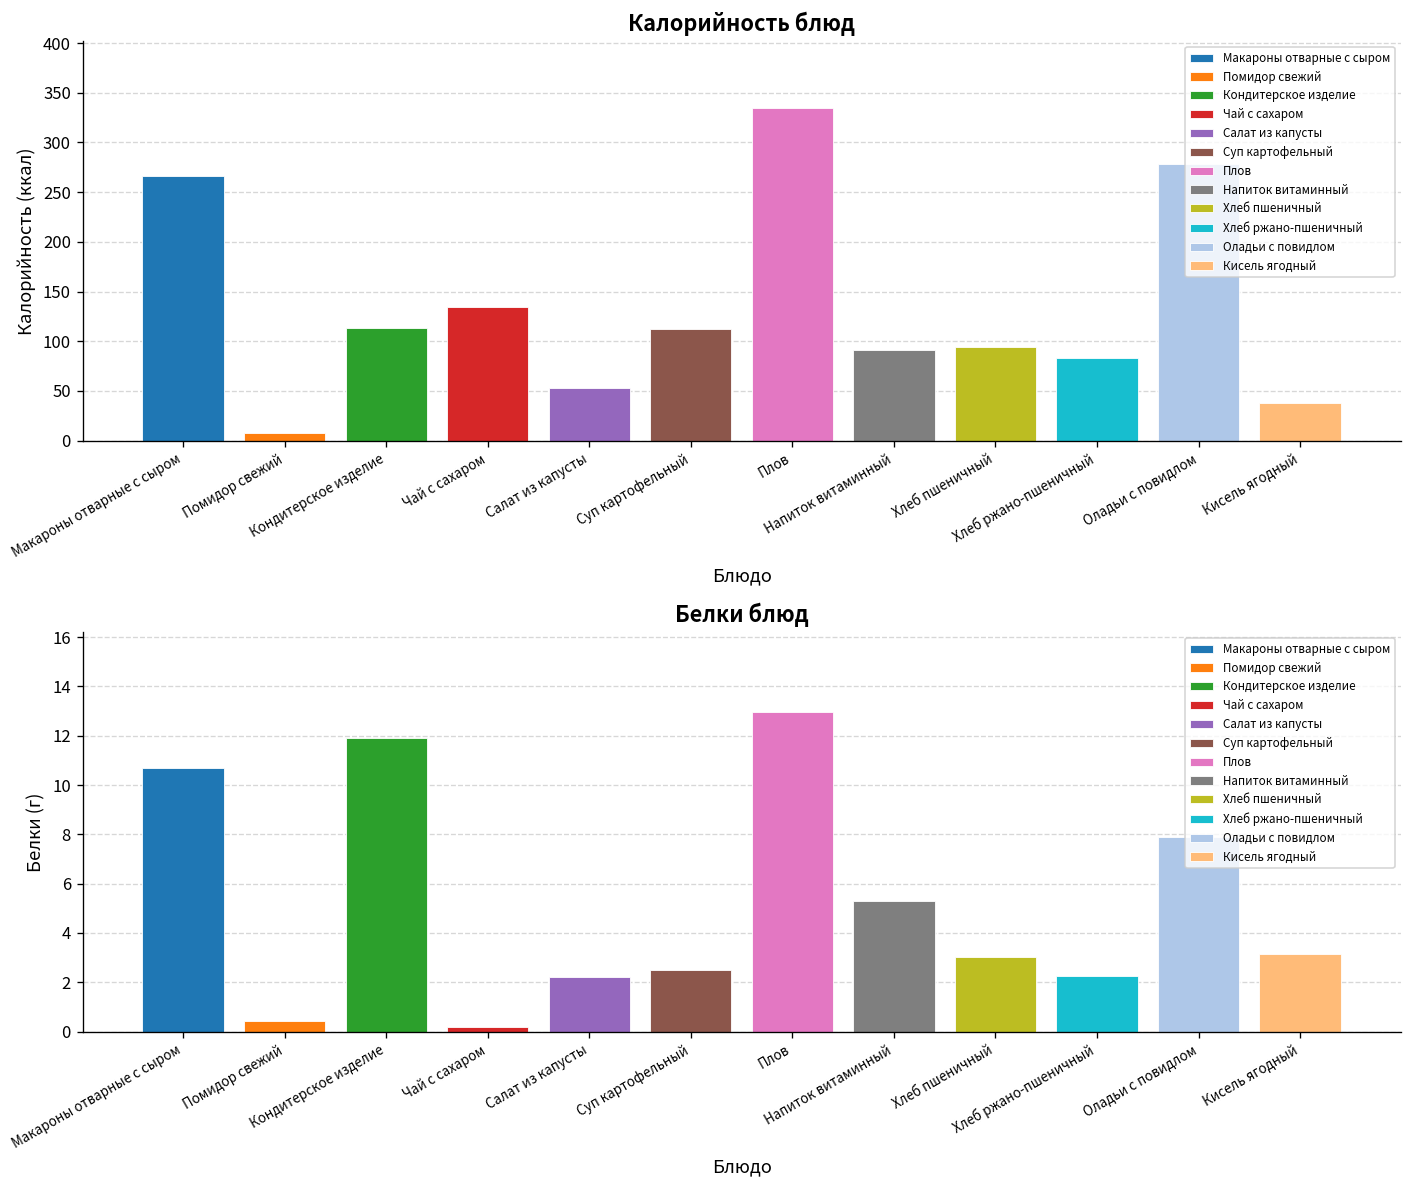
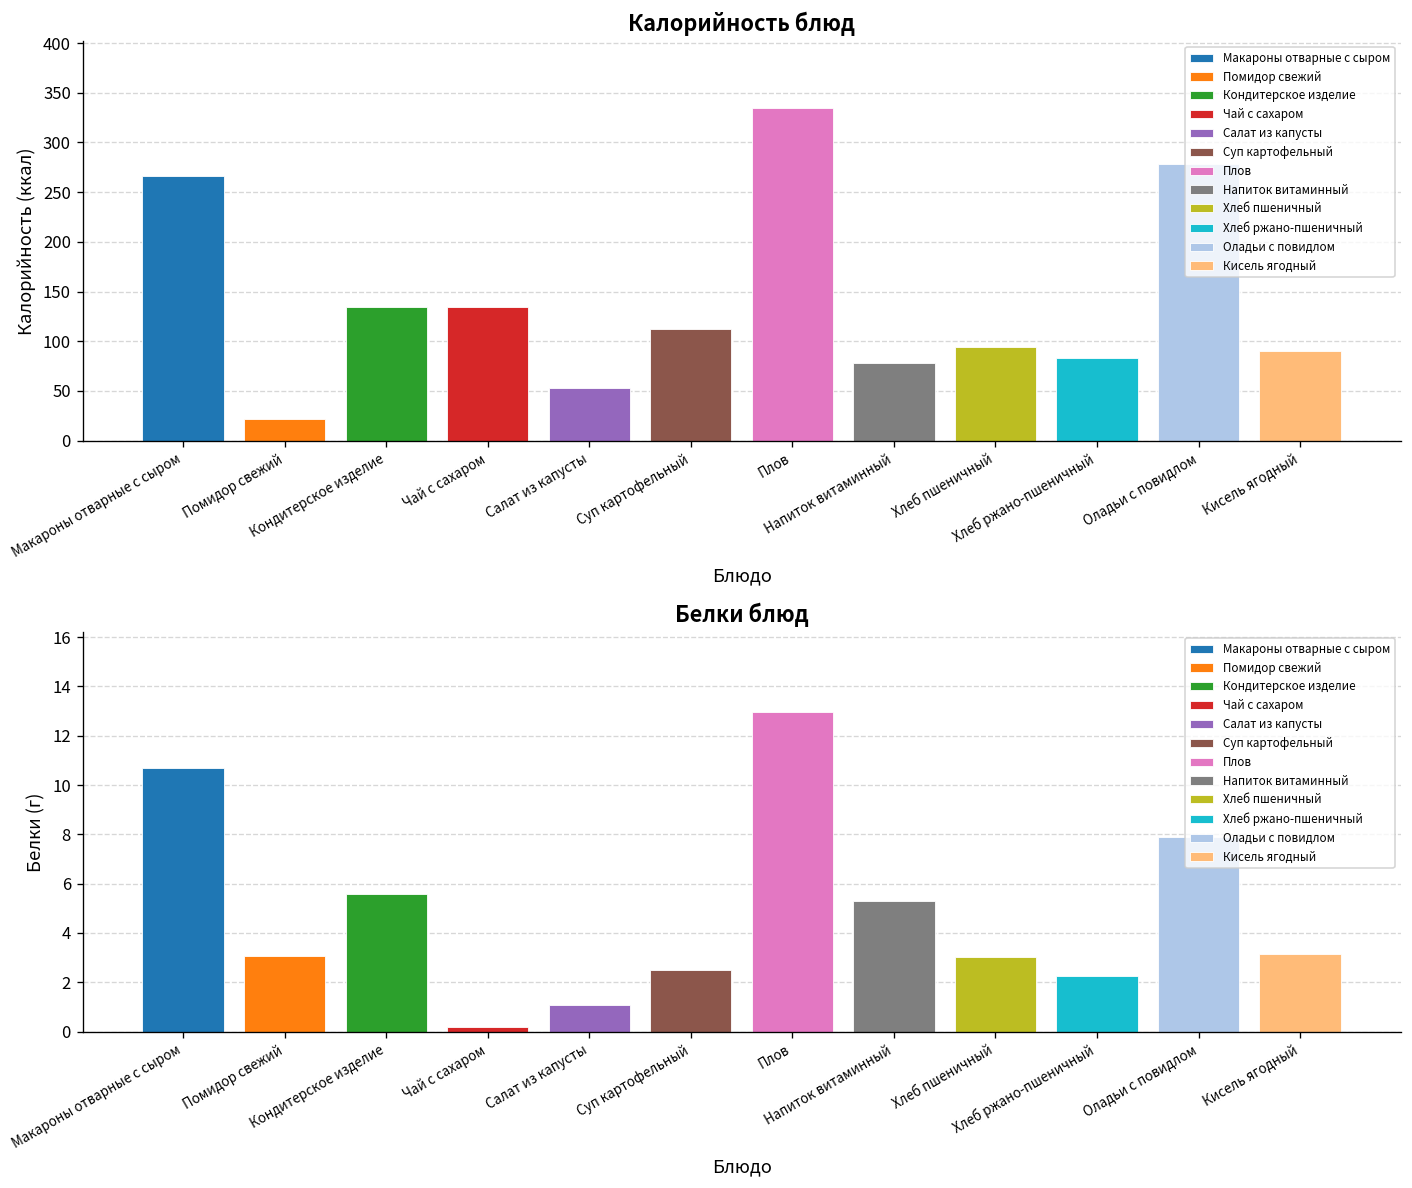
Калорийность блюд, Помидор свежий: 10 -> 20
Калорийность блюд, Кондитерское изделие: 110 -> 130
Калорийность блюд, Напиток витаминный: 90 -> 80
Калорийность блюд, Кисель ягодный: 40 -> 90
Белки блюд, Помидор свежий: 0.4 -> 3.1
Белки блюд, Кондитерское изделие: 11.9 -> 5.6
Белки блюд, Салат из капусты: 2.2 -> 1.1
